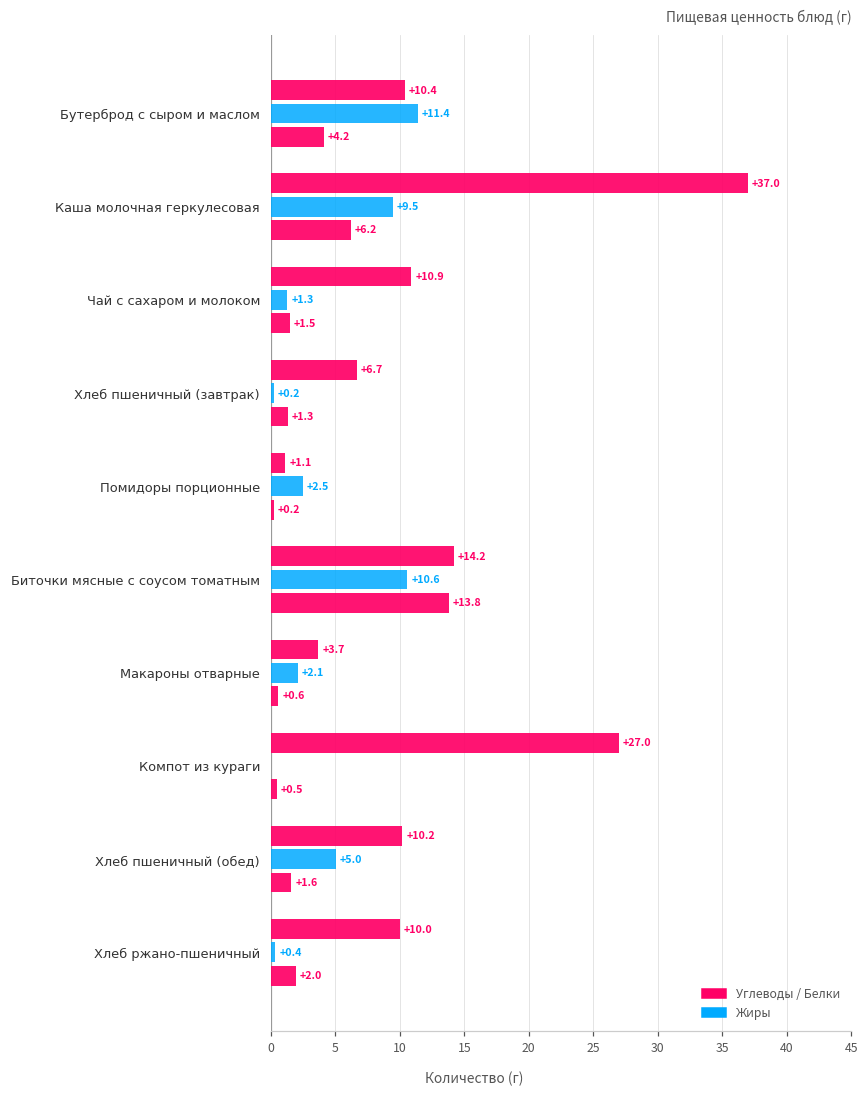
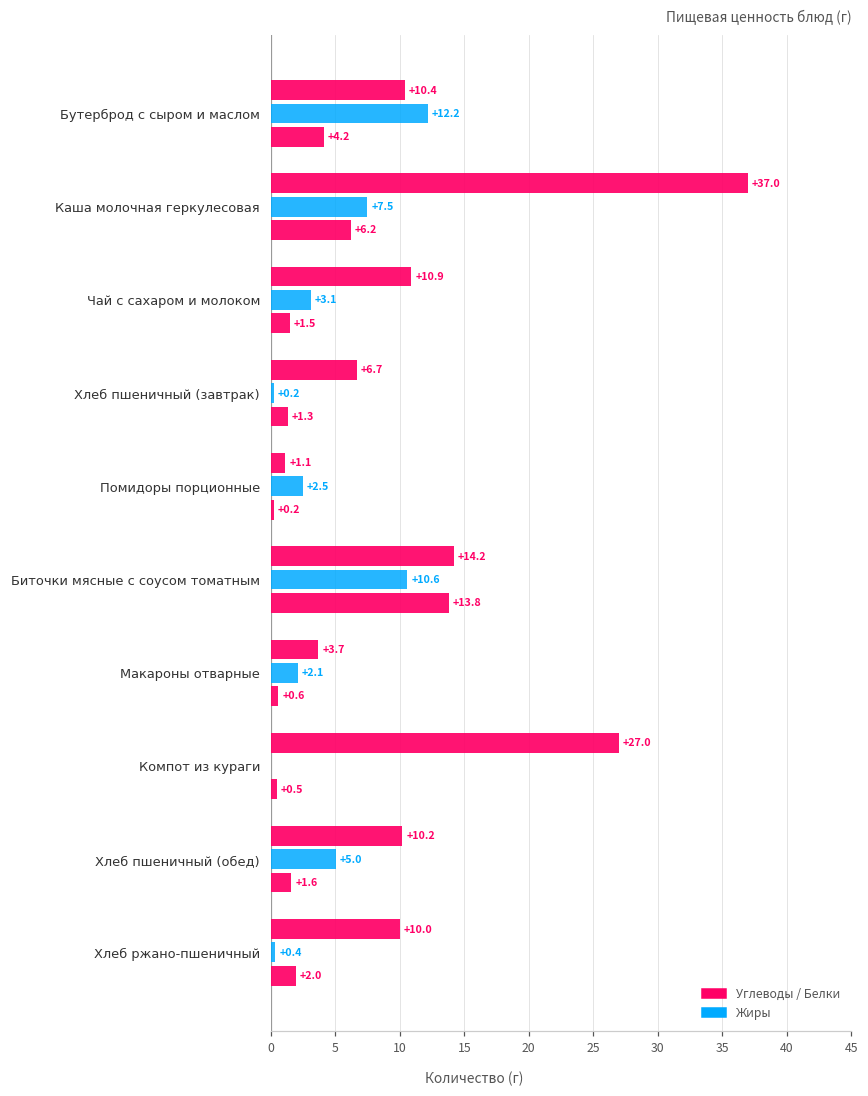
Жиры, Бутерброд с сыром и маслом: +11.4 -> +12.2
Жиры, Каша молочная геркулесовая: +9.5 -> +7.5
Жиры, Чай с сахаром и молоком: +1.3 -> +3.1
